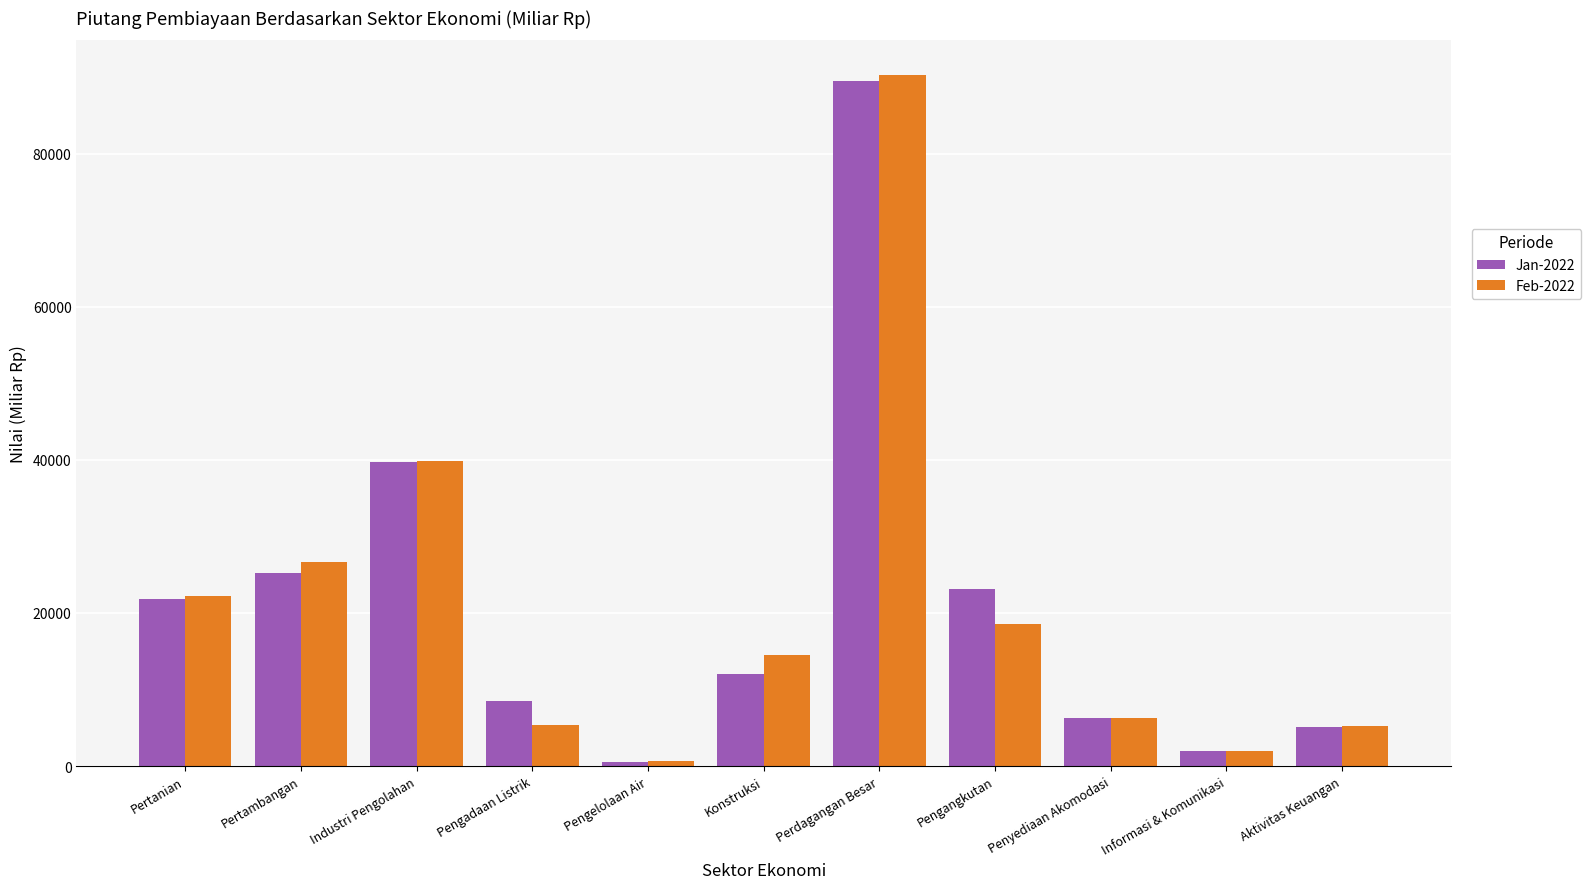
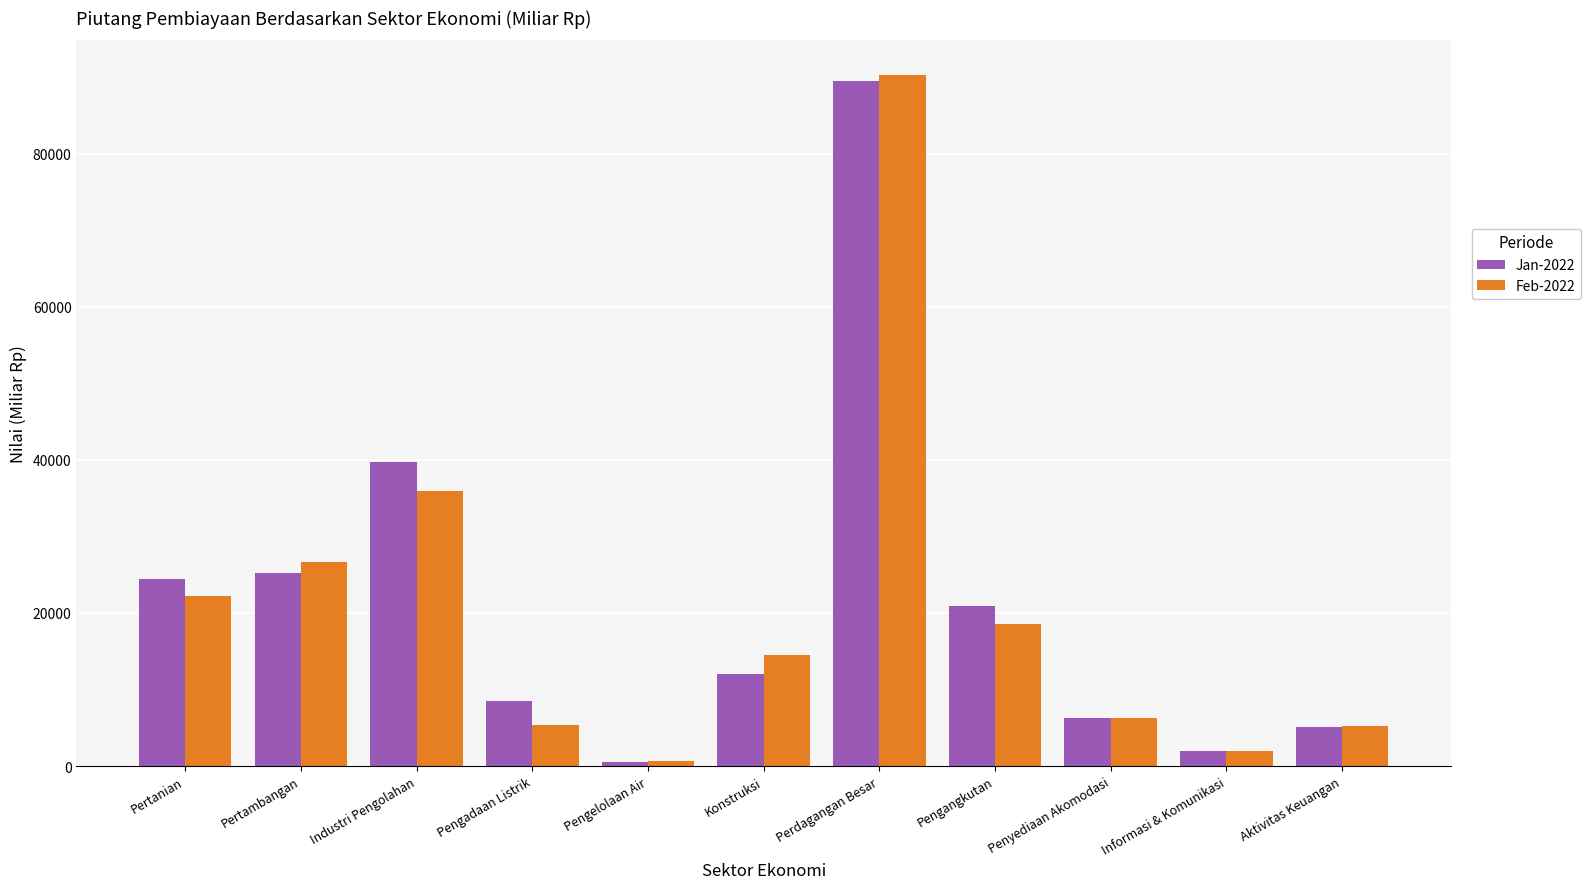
Jan-2022, Pertanian: 22000 -> 24000
Feb-2022, Industri Pengolahan: 40000 -> 36000
Jan-2022, Pengangkutan: 23000 -> 21000
